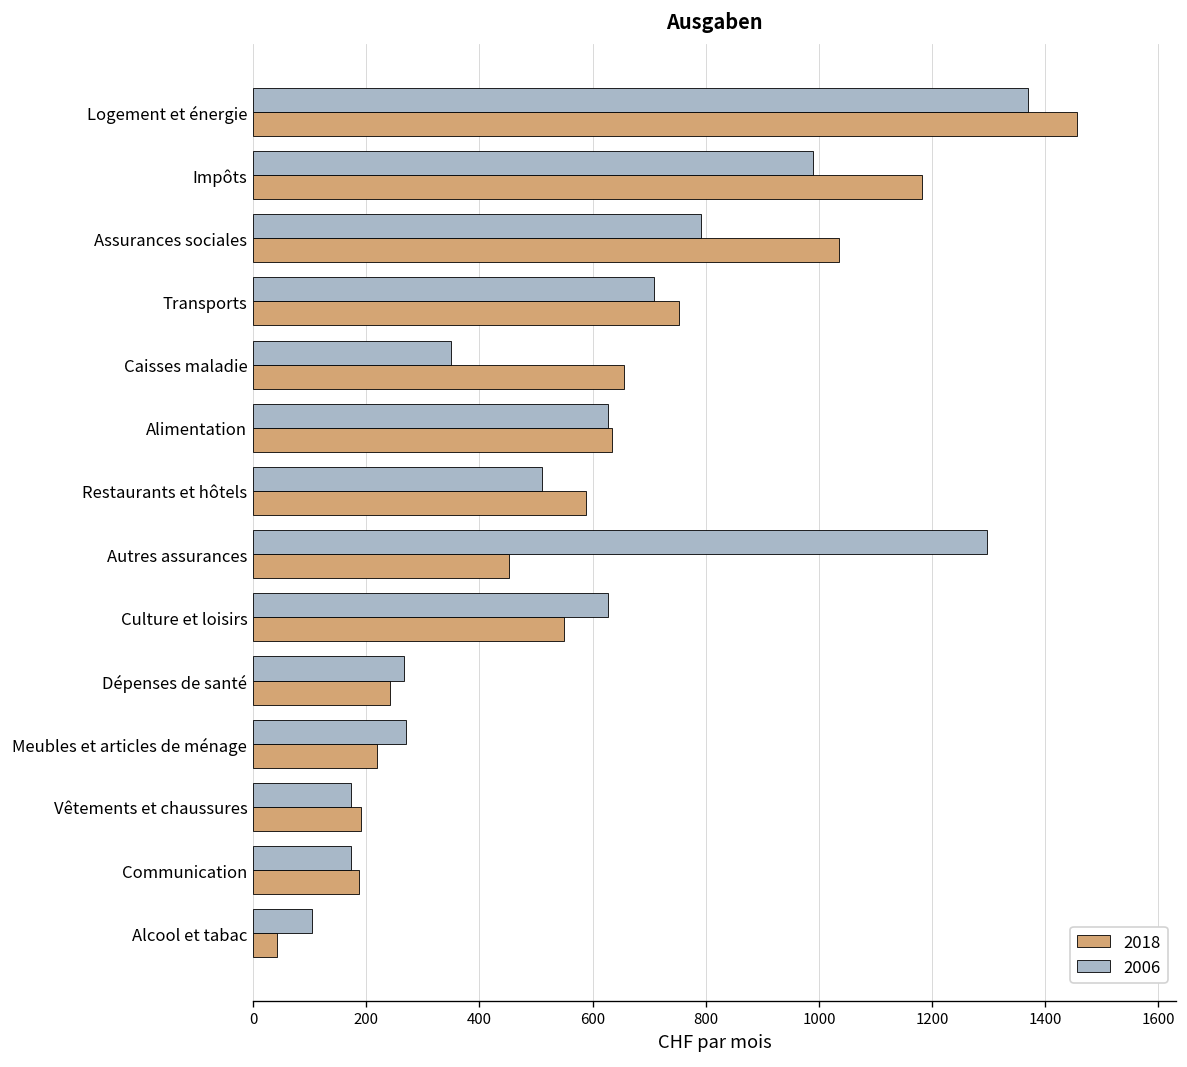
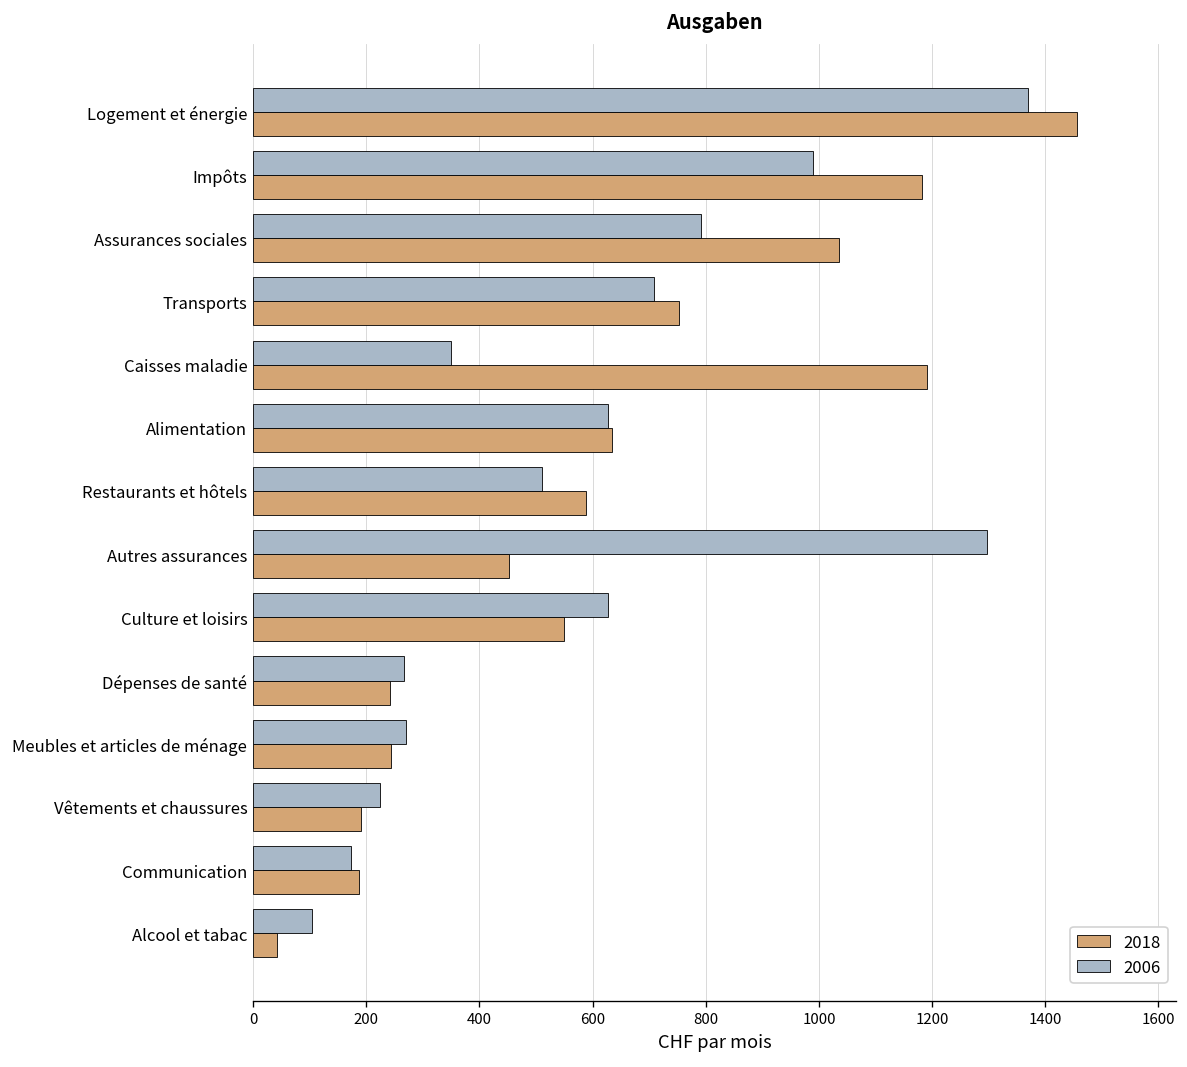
2018, Caisses maladie: 660 -> 1190
2018, Meubles et articles de ménage: 220 -> 240
2006, Vêtements et chaussures: 170 -> 230
